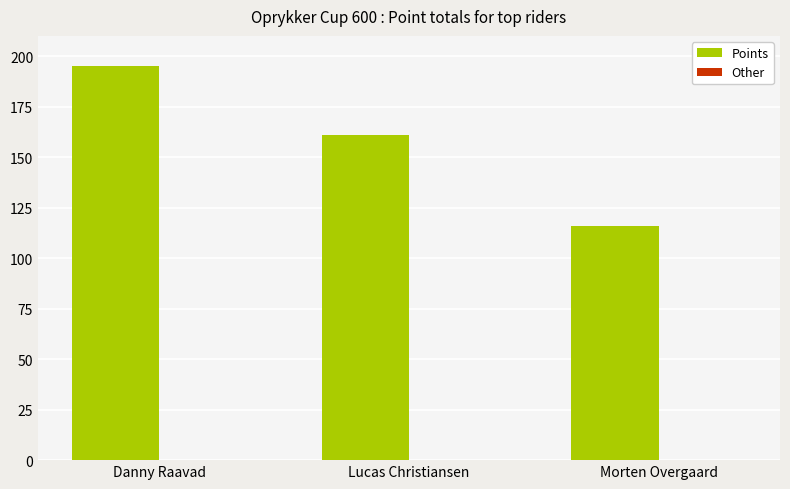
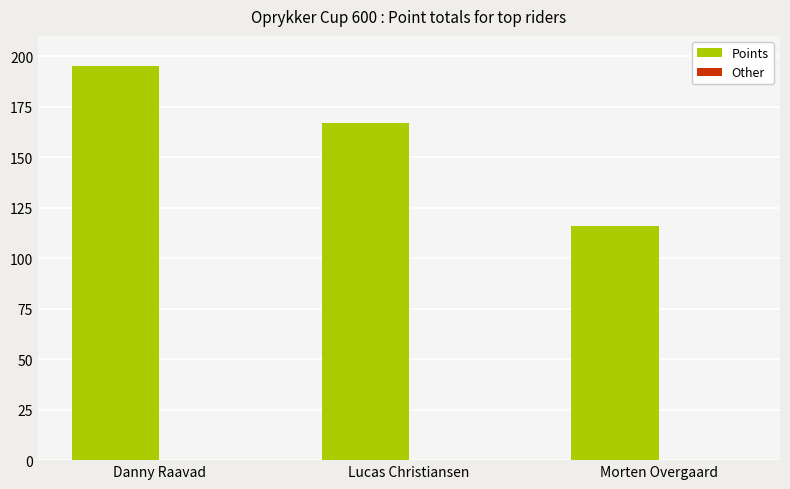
Points, Lucas Christiansen: 161 -> 167
